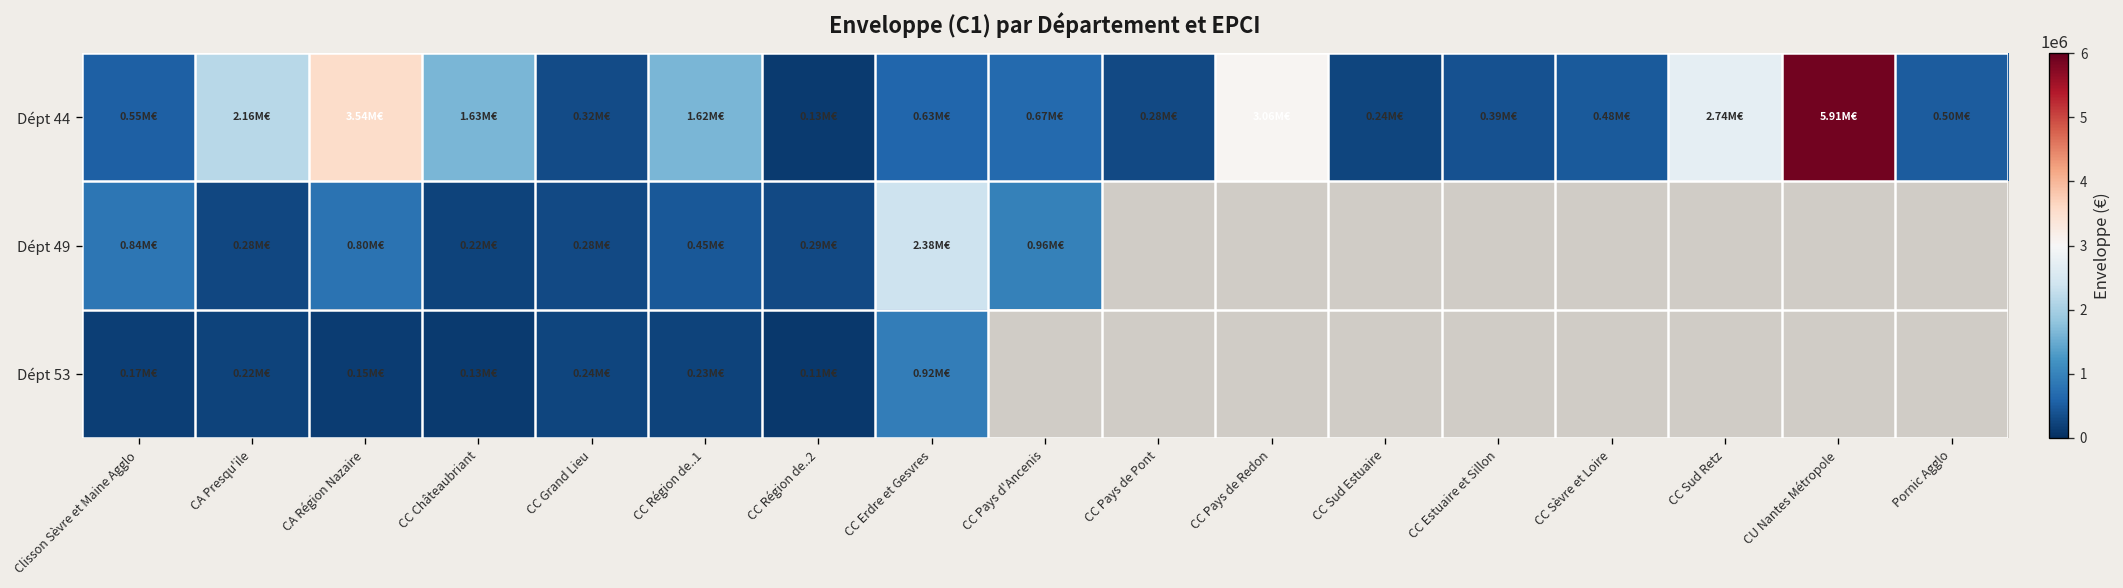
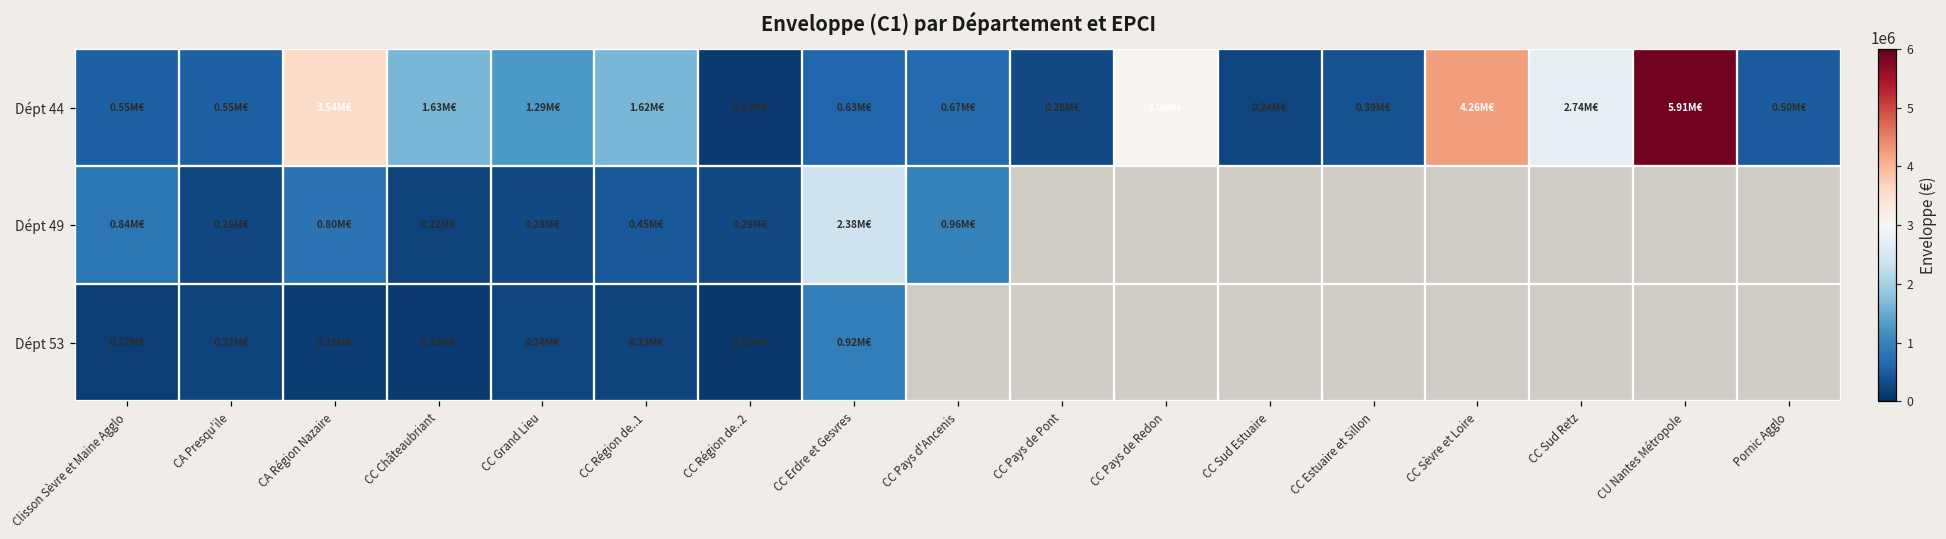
Dépt 44, CA Presqu'ile: 2.16M€ -> 0.55M€
Dépt 44, CC Grand Lieu: 0.32M€ -> 1.29M€
Dépt 44, CC Sèvre et Loire: 0.48M€ -> 4.26M€
